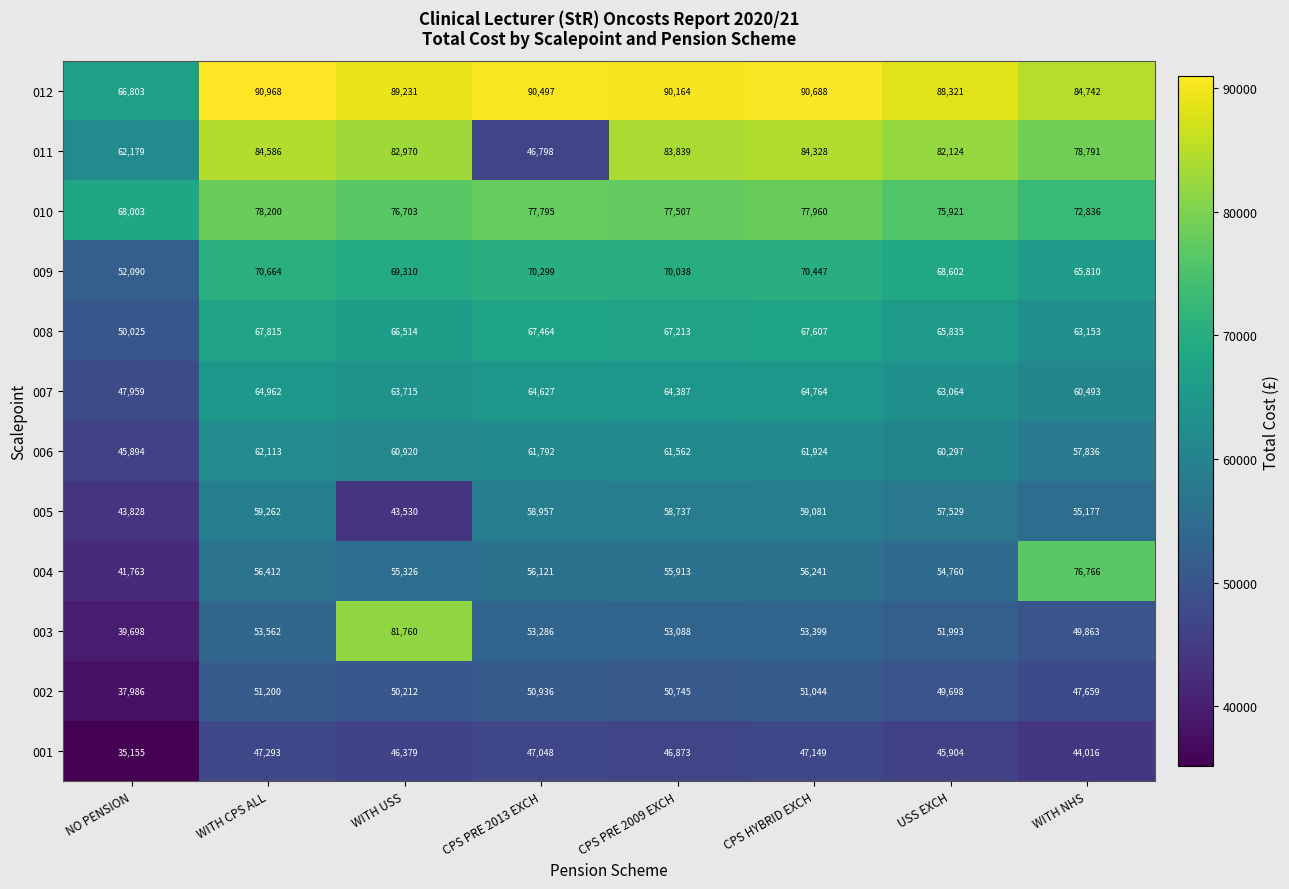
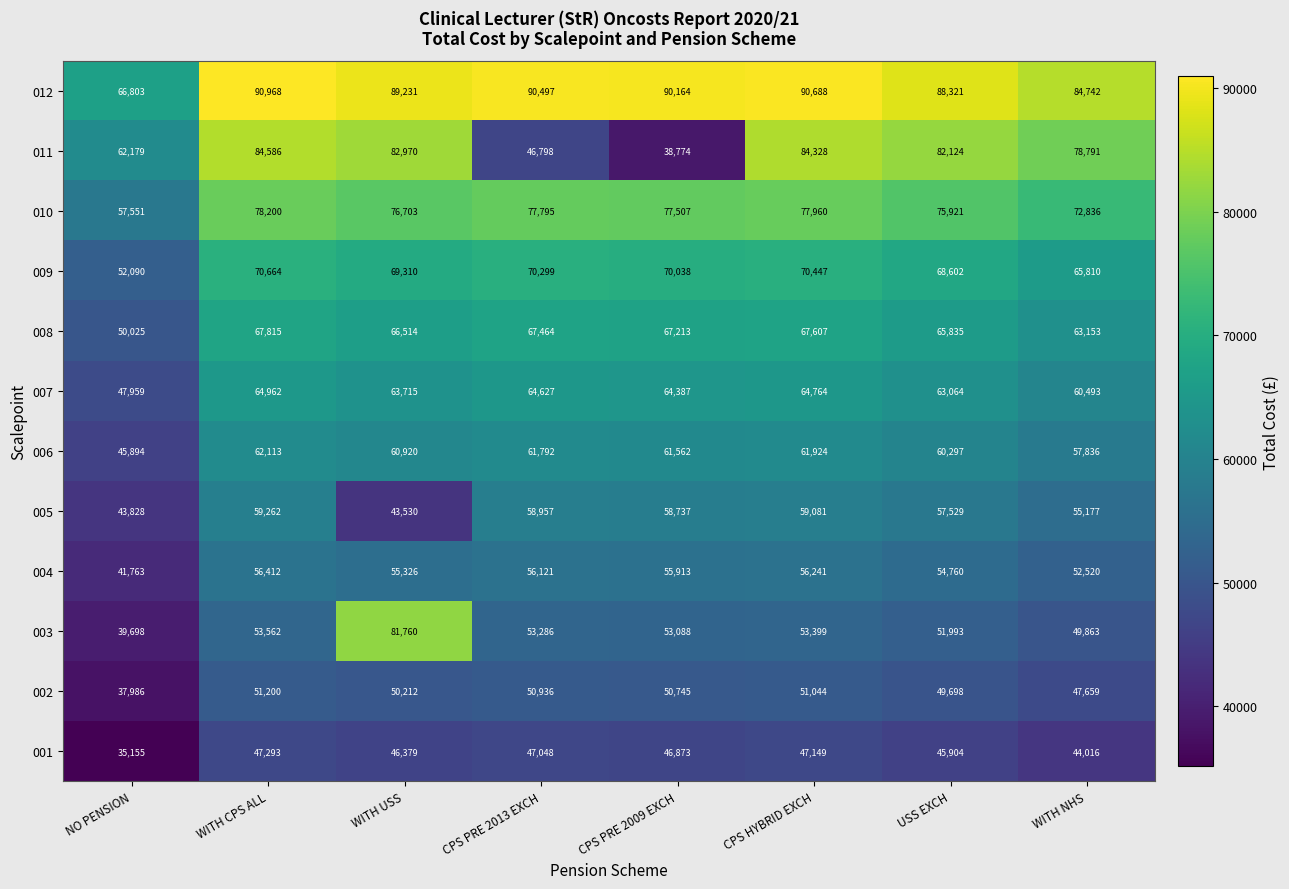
011, CPS PRE 2009 EXCH: 83,839 -> 38,774
010, NO PENSION: 68,003 -> 57,551
004, WITH NHS: 76,766 -> 52,520
